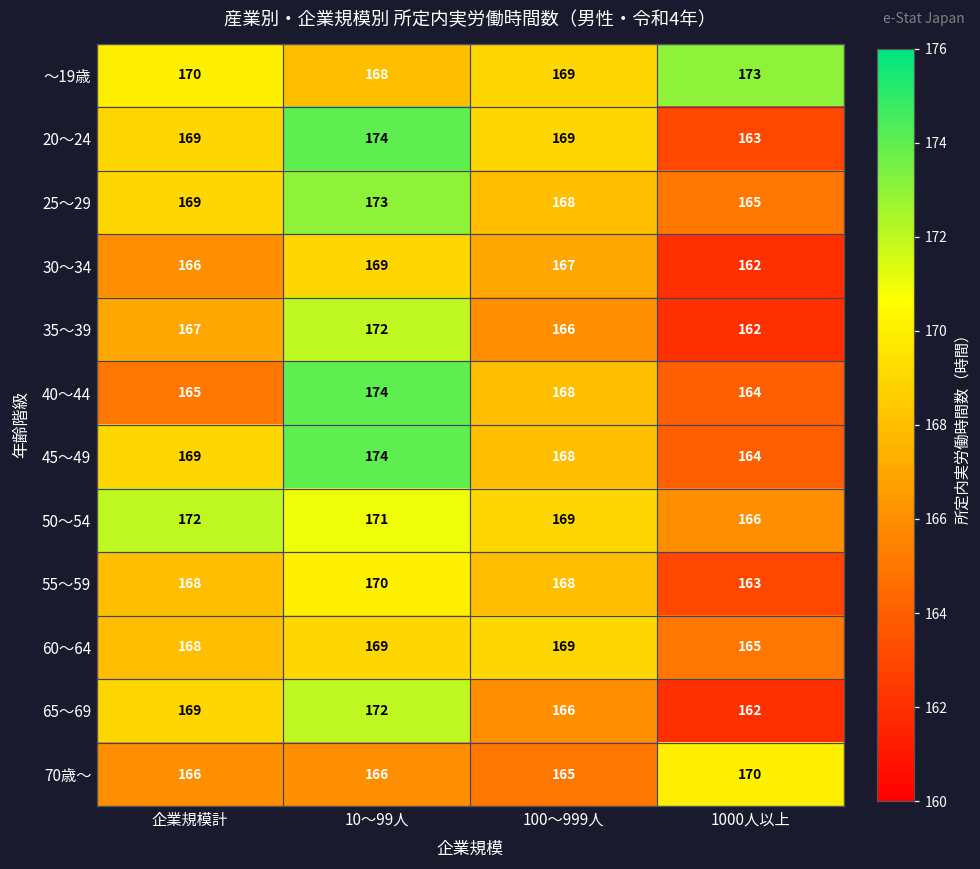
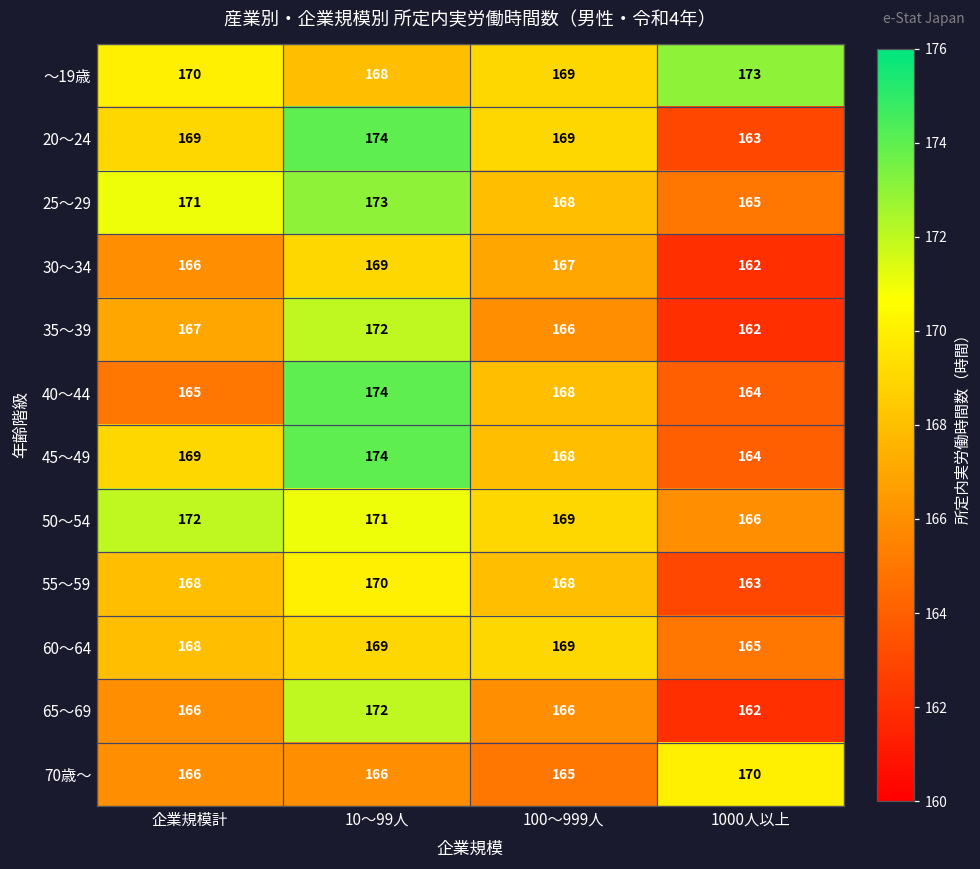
25～29, 企業規模計: 169 -> 171
65～69, 企業規模計: 169 -> 166
